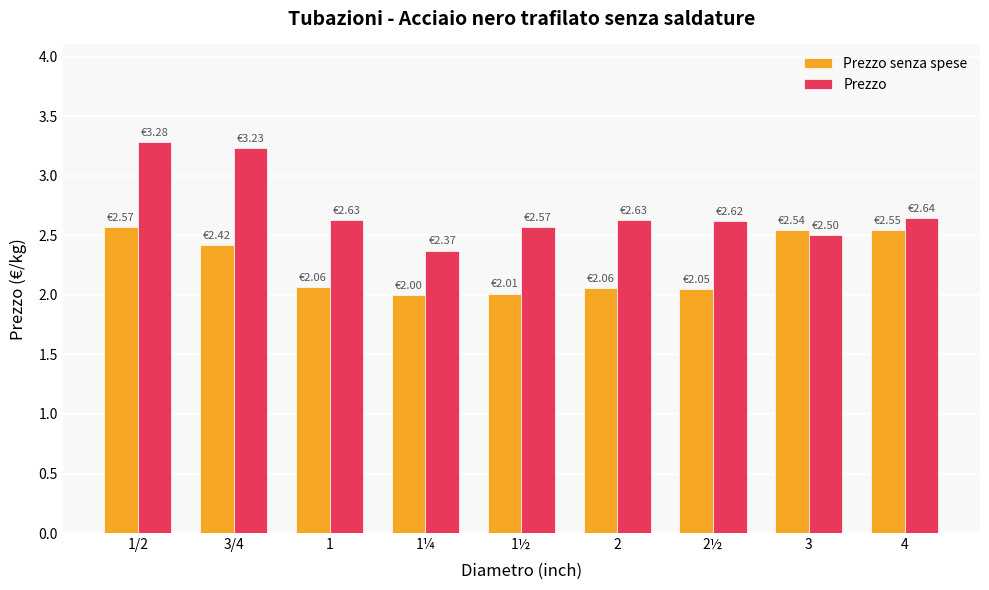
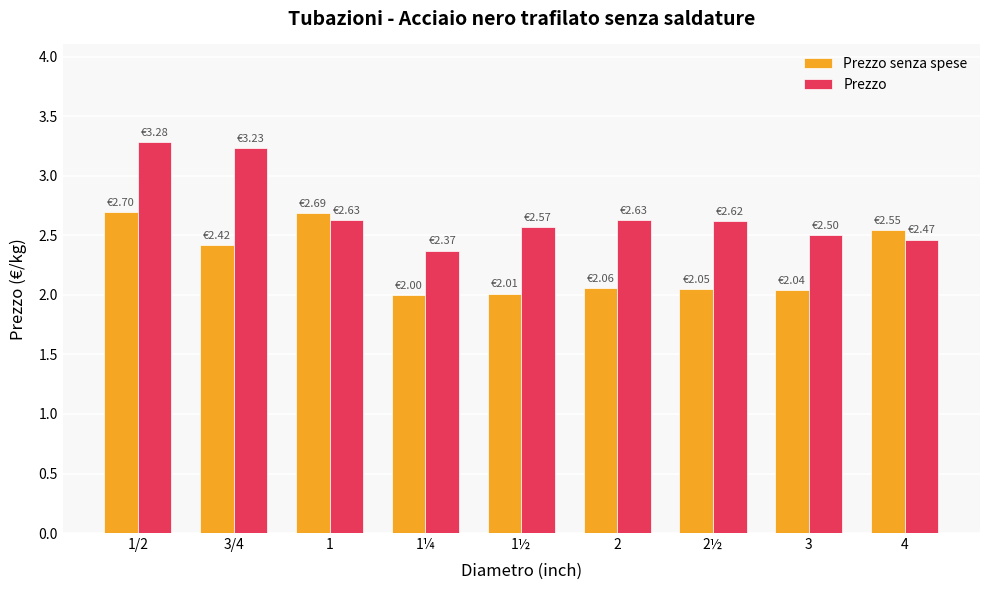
Prezzo senza spese, 1/2: €2.57 -> €2.70
Prezzo senza spese, 1: €2.06 -> €2.69
Prezzo senza spese, 3: €2.54 -> €2.04
Prezzo, 4: €2.64 -> €2.47
